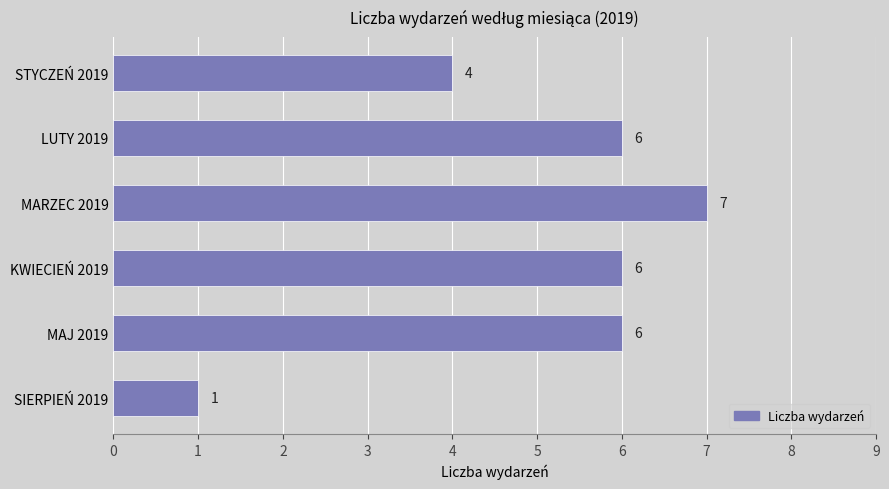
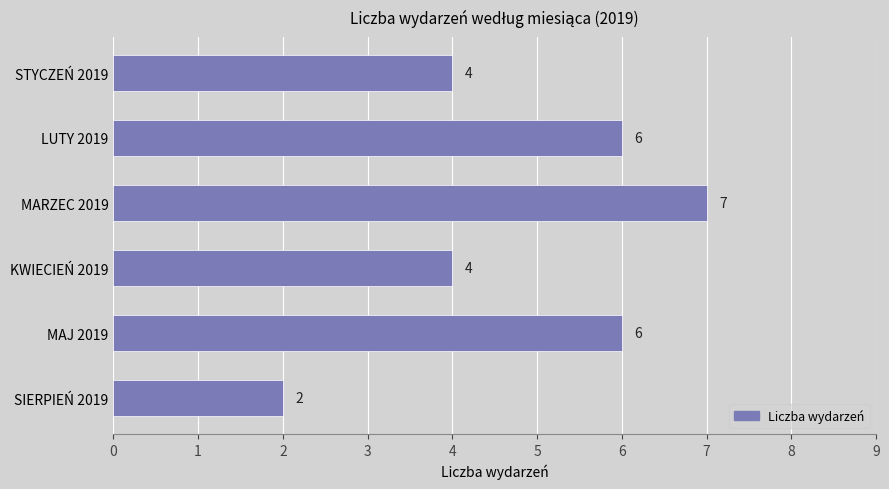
KWIECIEŃ 2019: 6 -> 4
SIERPIEŃ 2019: 1 -> 2
